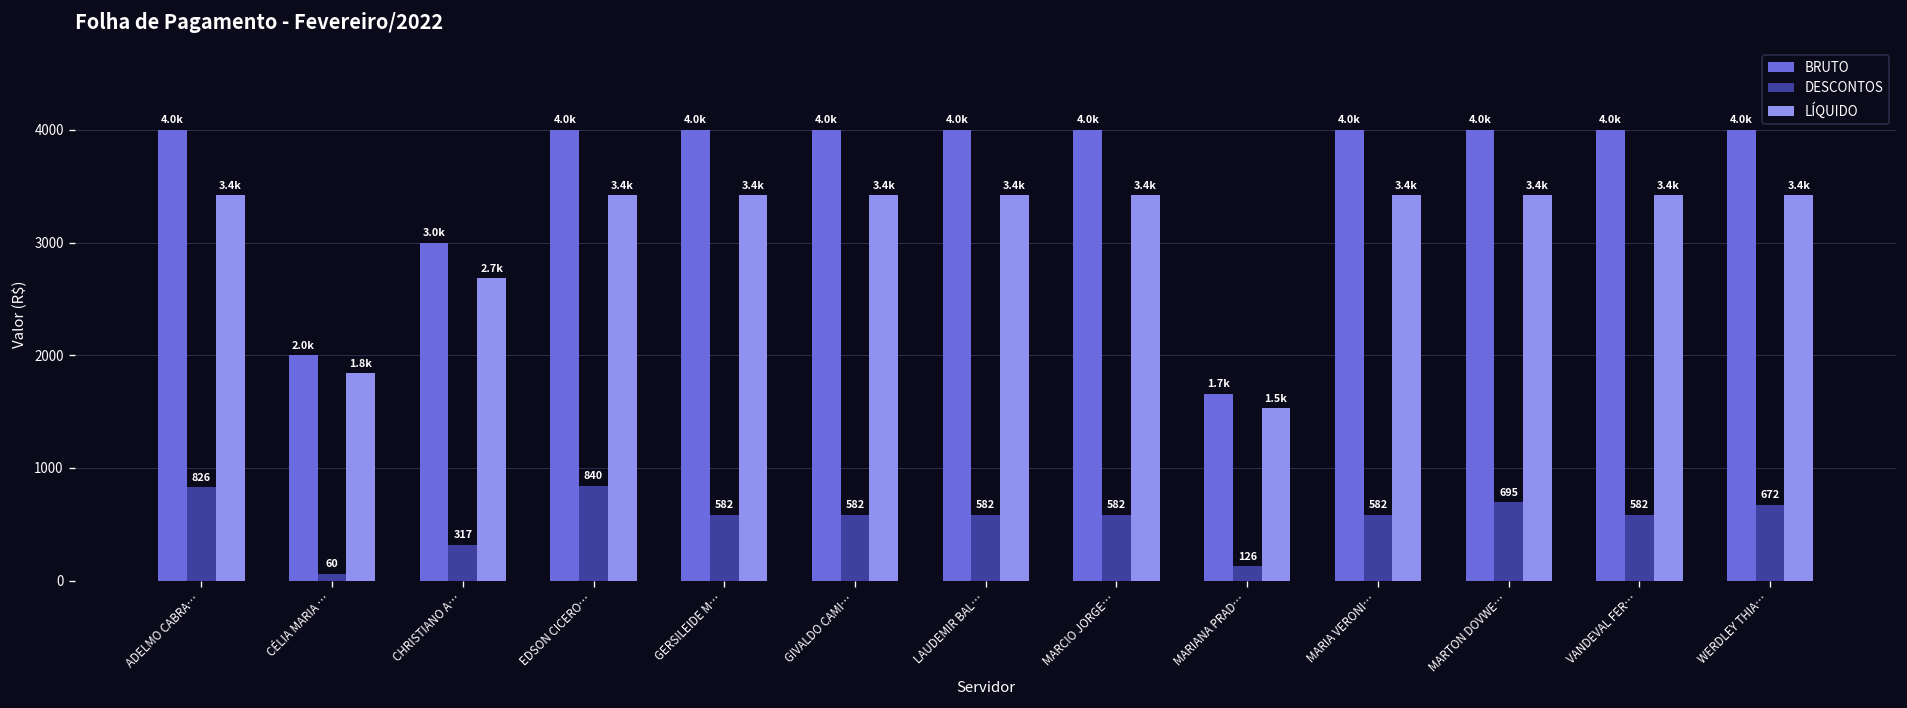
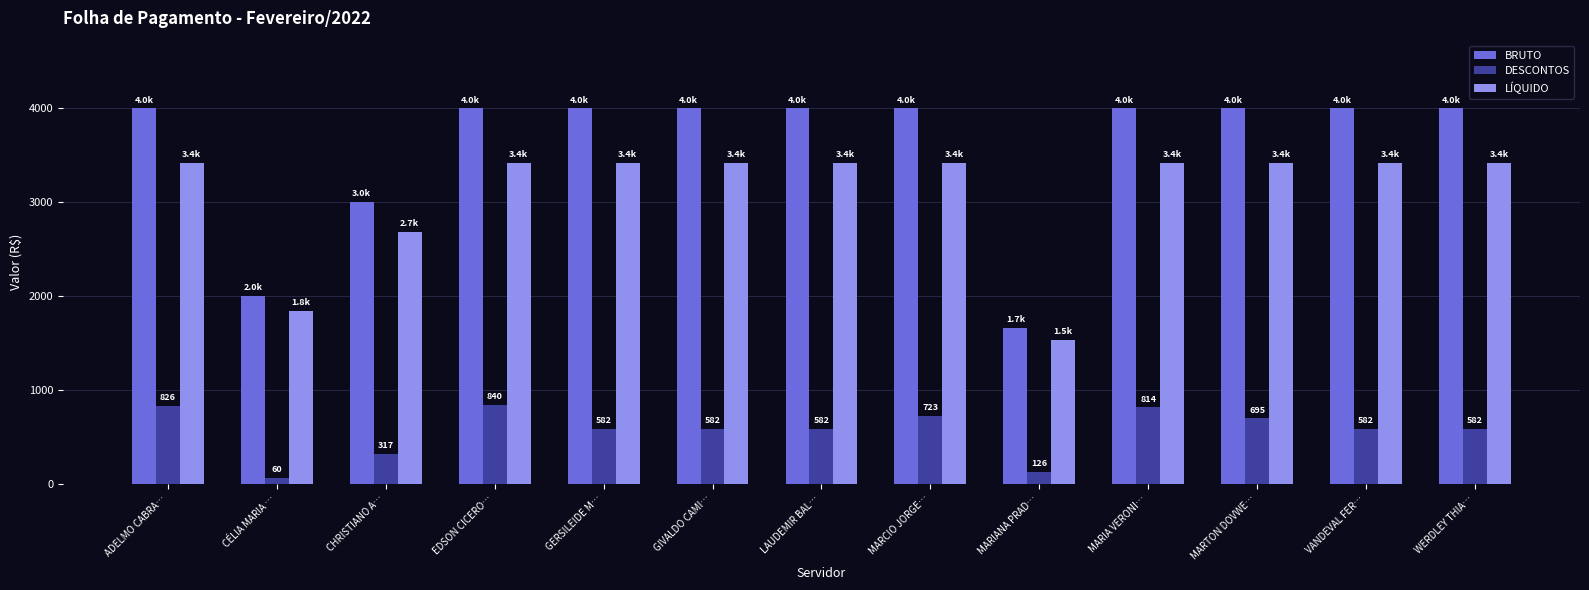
DESCONTOS, MARCIO JORGE…: 582 -> 723
DESCONTOS, MARIA VERONI…: 582 -> 814
DESCONTOS, WERDLEY THIA…: 672 -> 582
